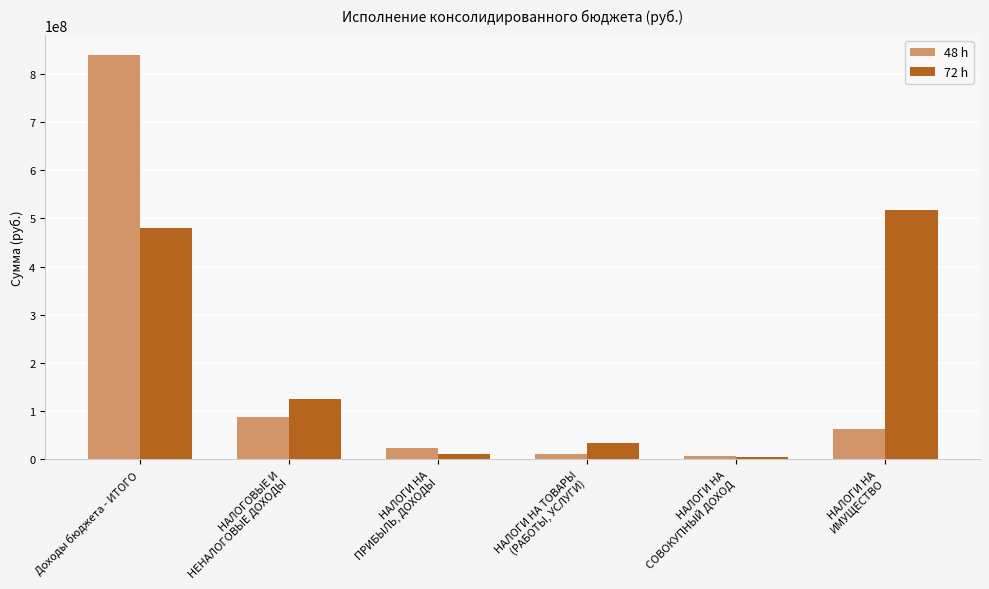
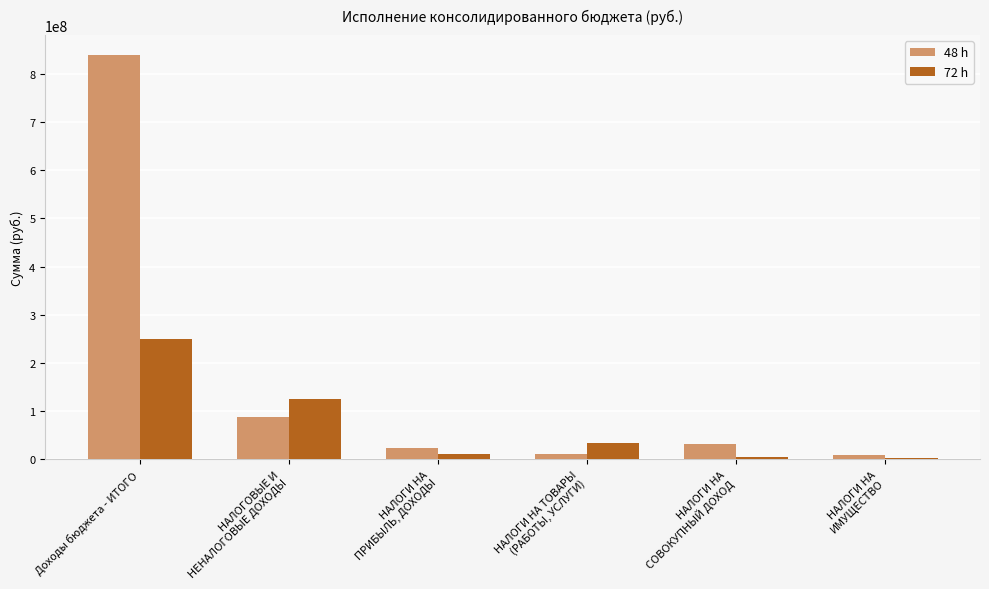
72 h, Доходы бюджета - ИТОГО: 480000000 -> 250000000
48 h, НАЛОГИ НА СОВОКУПНЫЙ ДОХОД: 10000000 -> 30000000
48 h, НАЛОГИ НА ИМУЩЕСТВО: 60000000 -> 10000000
72 h, НАЛОГИ НА ИМУЩЕСТВО: 520000000 -> 0
